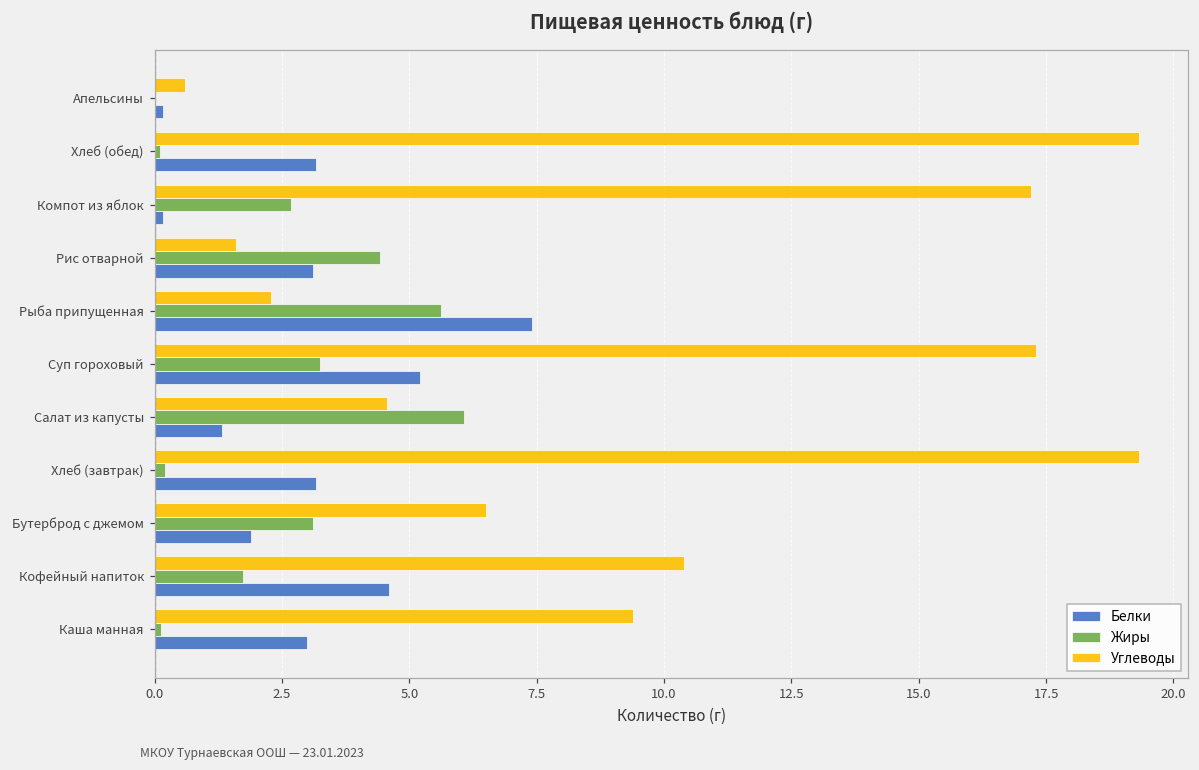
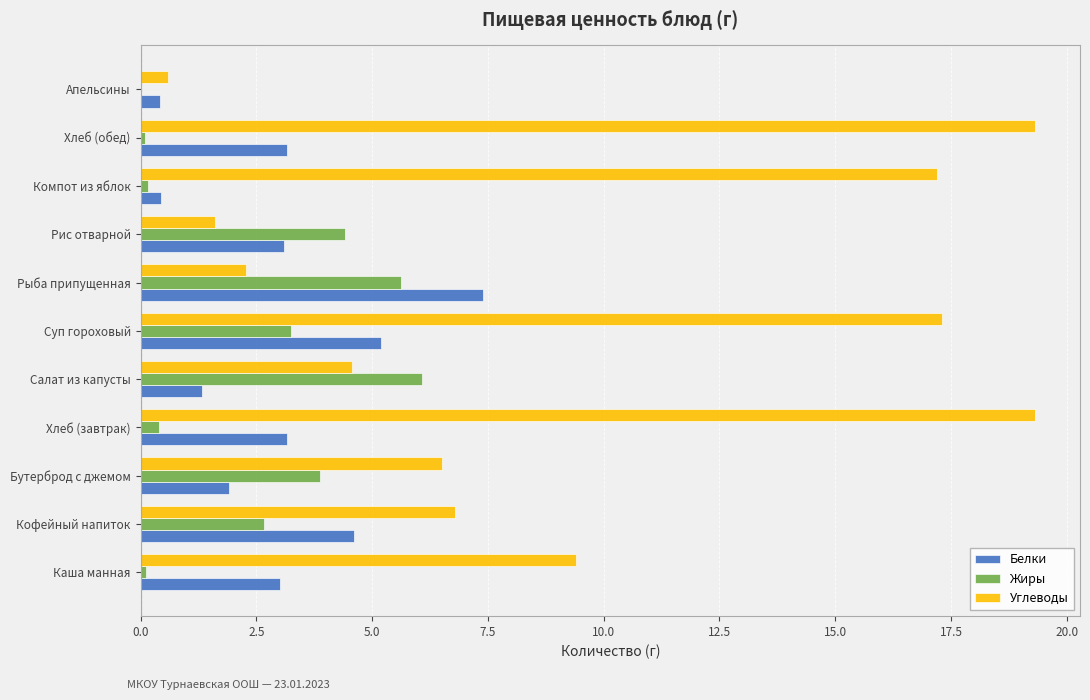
Белки, Апельсины: 0.2 -> 0.4
Жиры, Компот из яблок: 2.7 -> 0.2
Белки, Компот из яблок: 0.2 -> 0.5
Жиры, Хлеб (завтрак): 0.2 -> 0.4
Жиры, Бутерброд с джемом: 3.1 -> 3.9
Углеводы, Кофейный напиток: 10.4 -> 6.8
Жиры, Кофейный напиток: 1.7 -> 2.7
